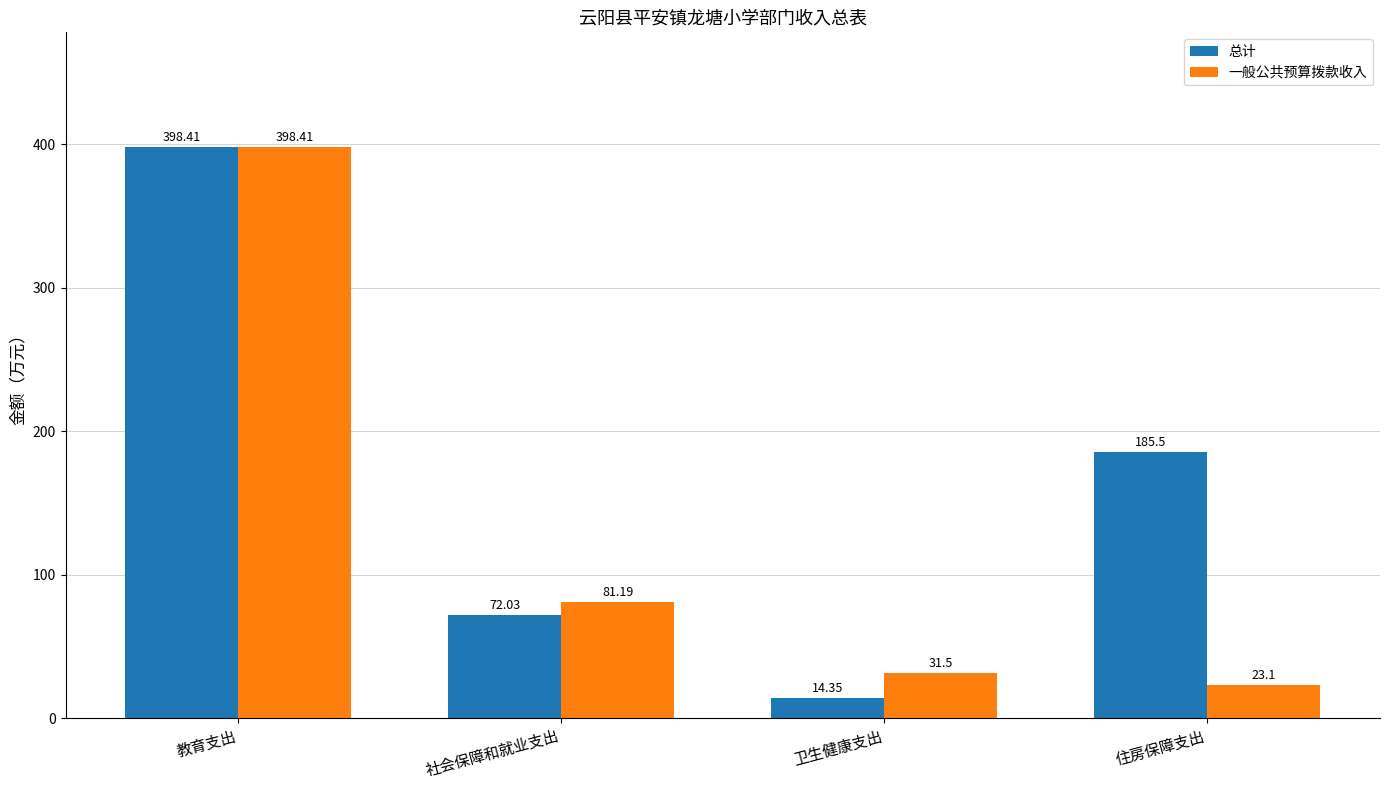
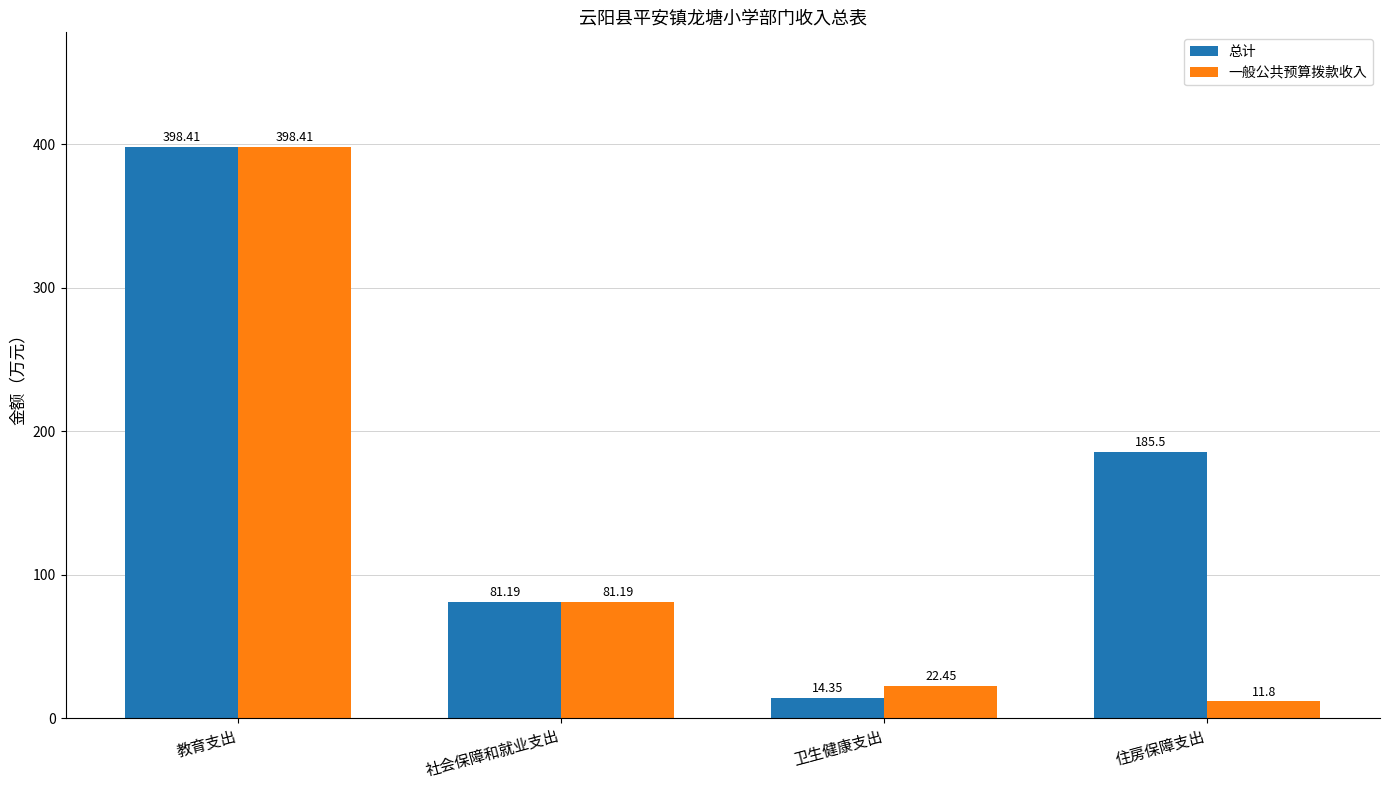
总计, 社会保障和就业支出: 72.03 -> 81.19
一般公共预算拨款收入, 卫生健康支出: 31.5 -> 22.45
一般公共预算拨款收入, 住房保障支出: 23.1 -> 11.8
